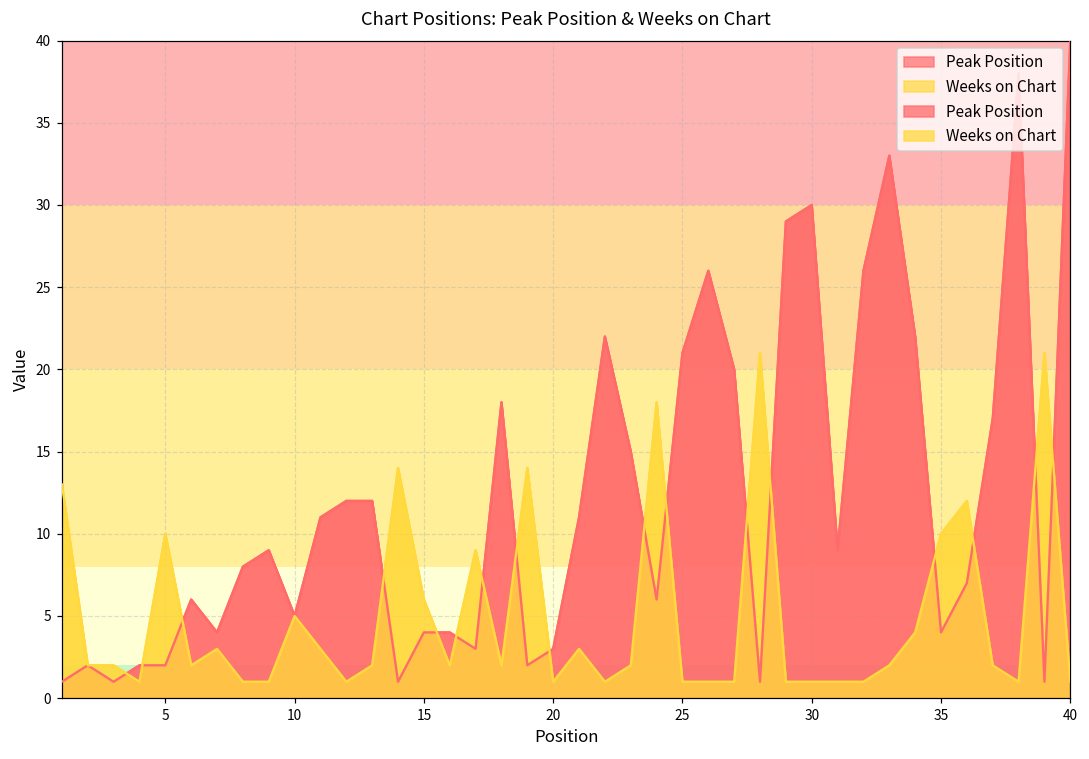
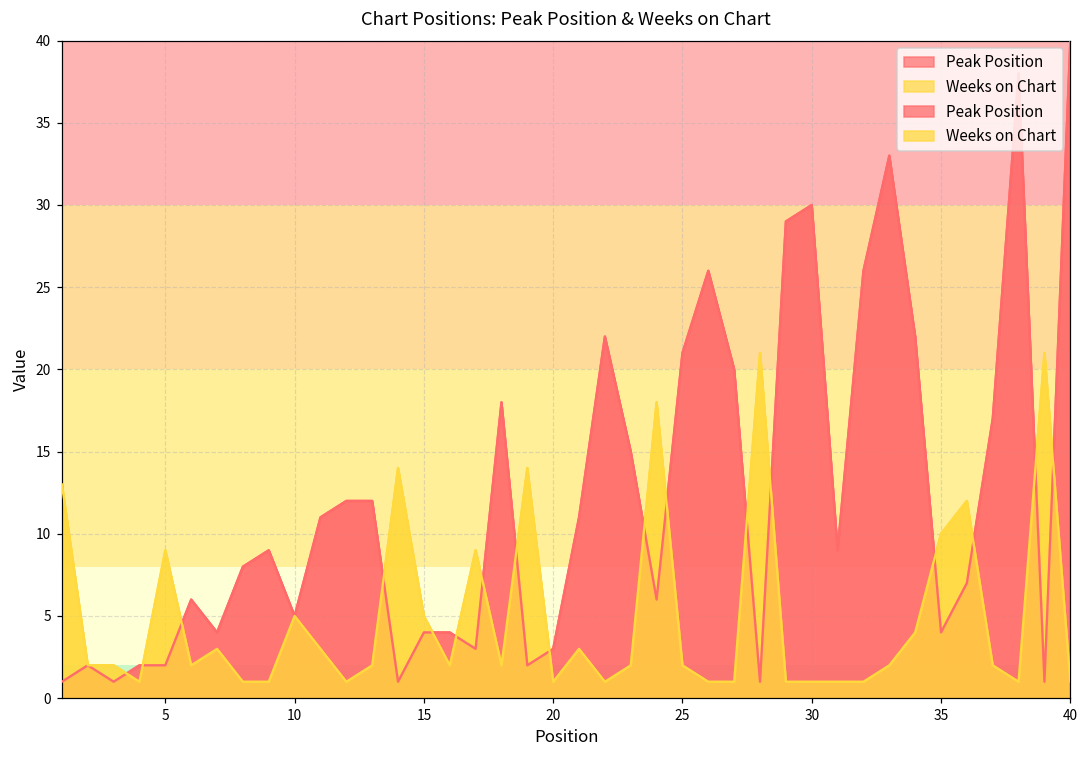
Weeks on Chart, 5: 10 -> 9
Weeks on Chart, 15: 6 -> 5
Weeks on Chart, 25: 1 -> 2
